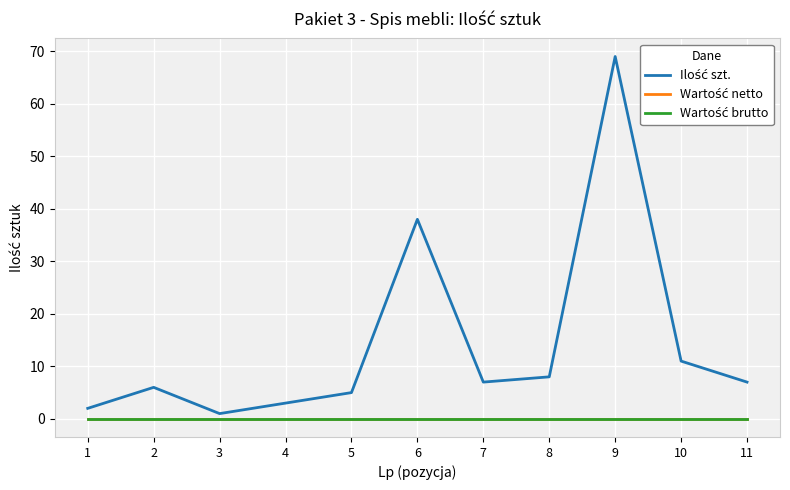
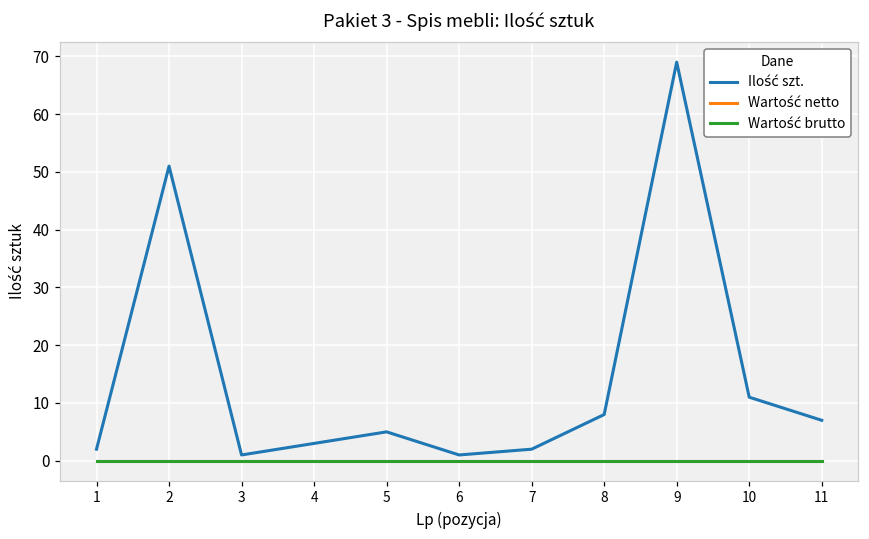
Ilość szt., 2: 6 -> 51
Ilość szt., 6: 38 -> 1
Ilość szt., 7: 7 -> 2
